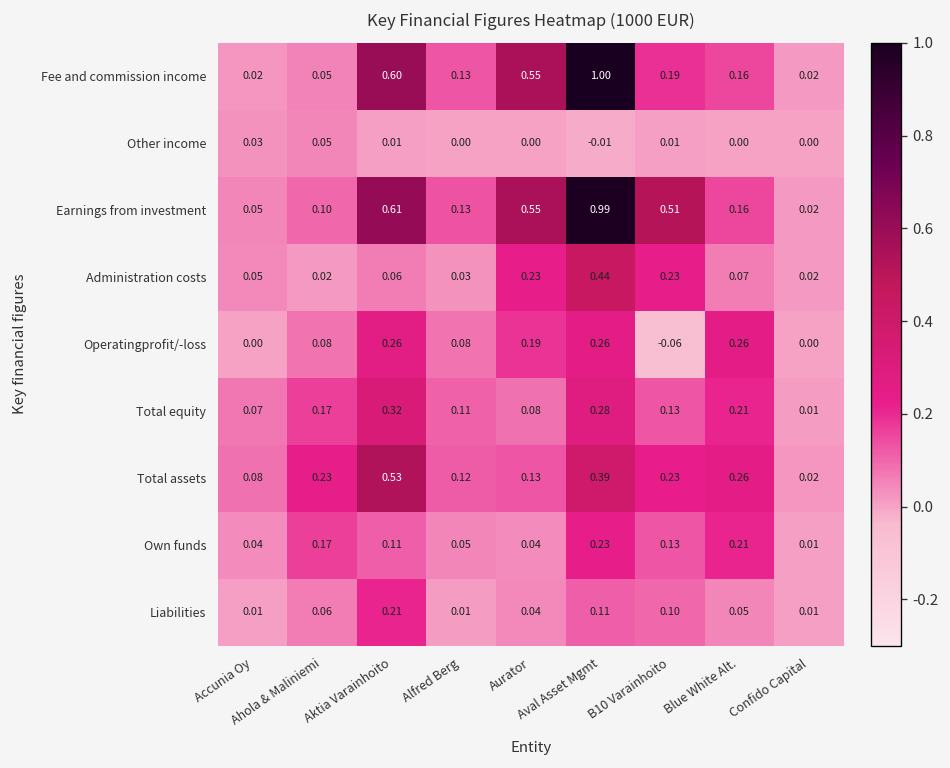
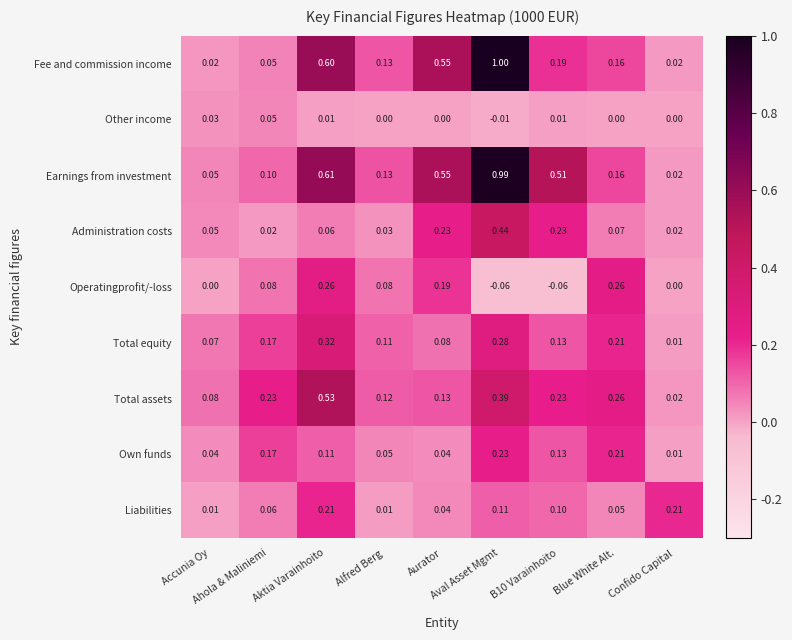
Operatingprofit/-loss, Aval Asset Mgmt: 0.26 -> -0.06
Liabilities, Confido Capital: 0.01 -> 0.21
